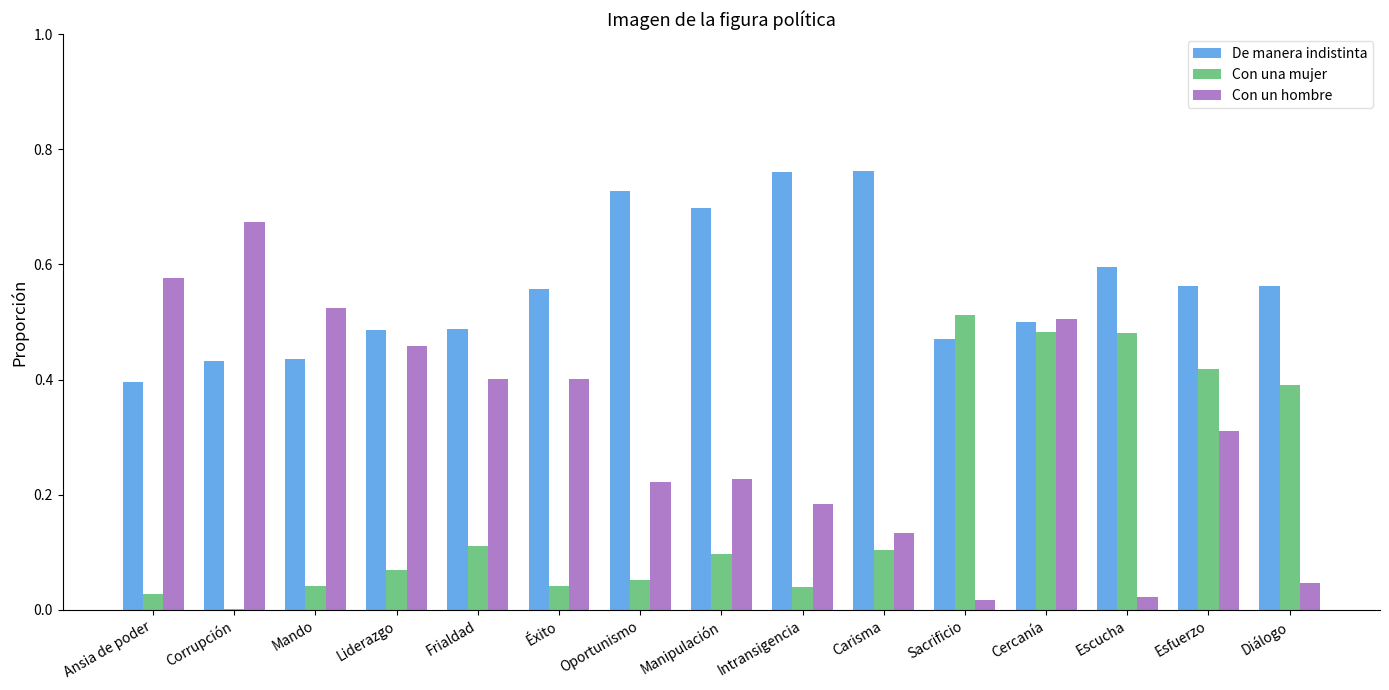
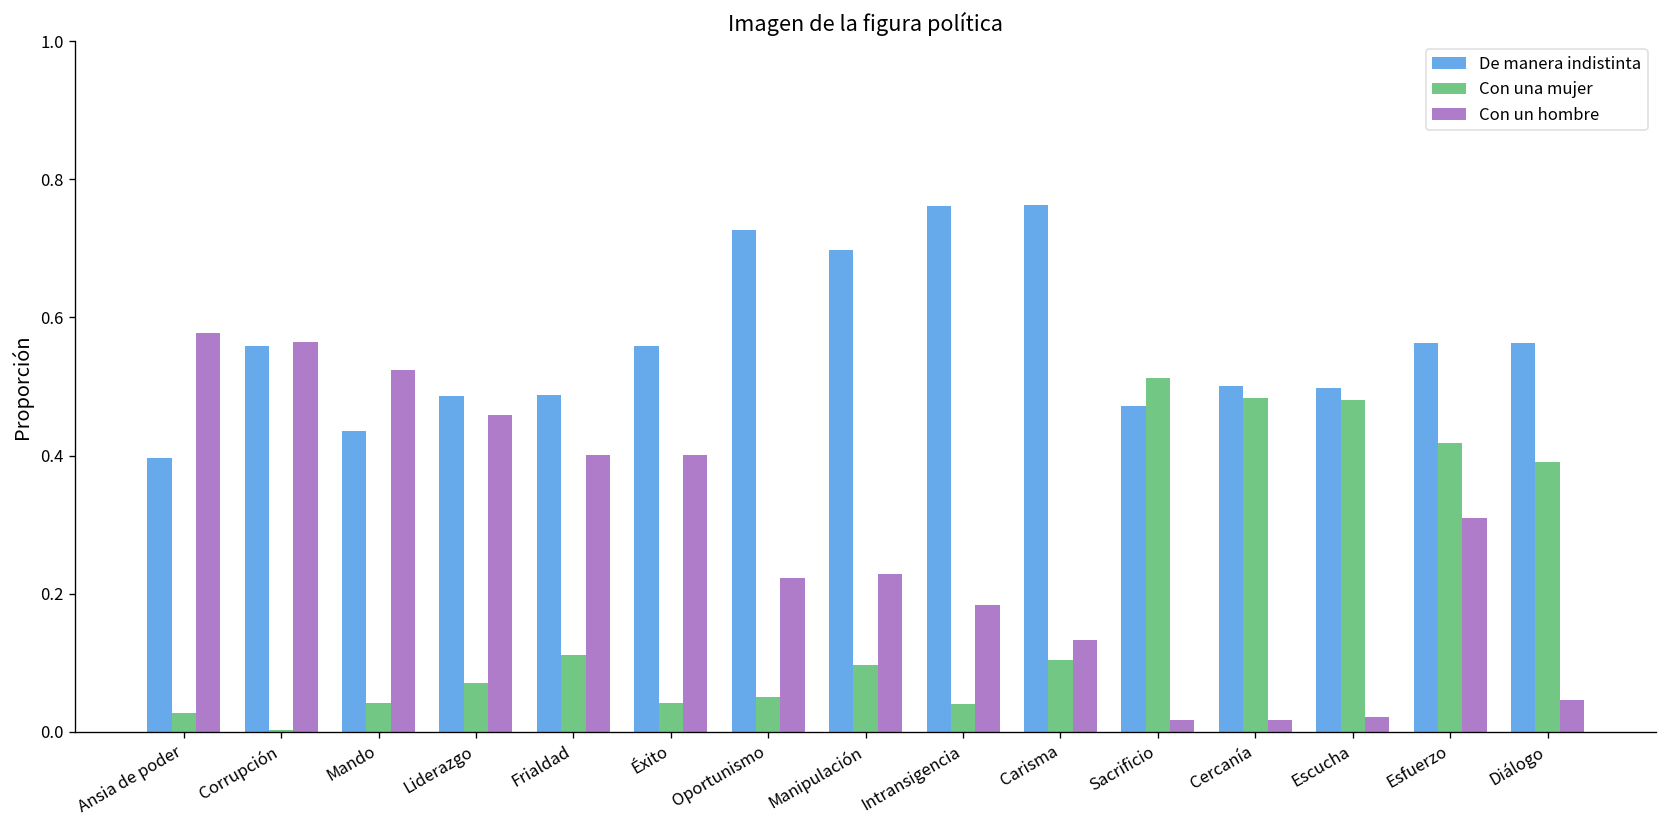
De manera indistinta, Corrupción: 0.43 -> 0.56
Con un hombre, Corrupción: 0.67 -> 0.57
Con un hombre, Cercanía: 0.51 -> 0.02
De manera indistinta, Escucha: 0.60 -> 0.50
